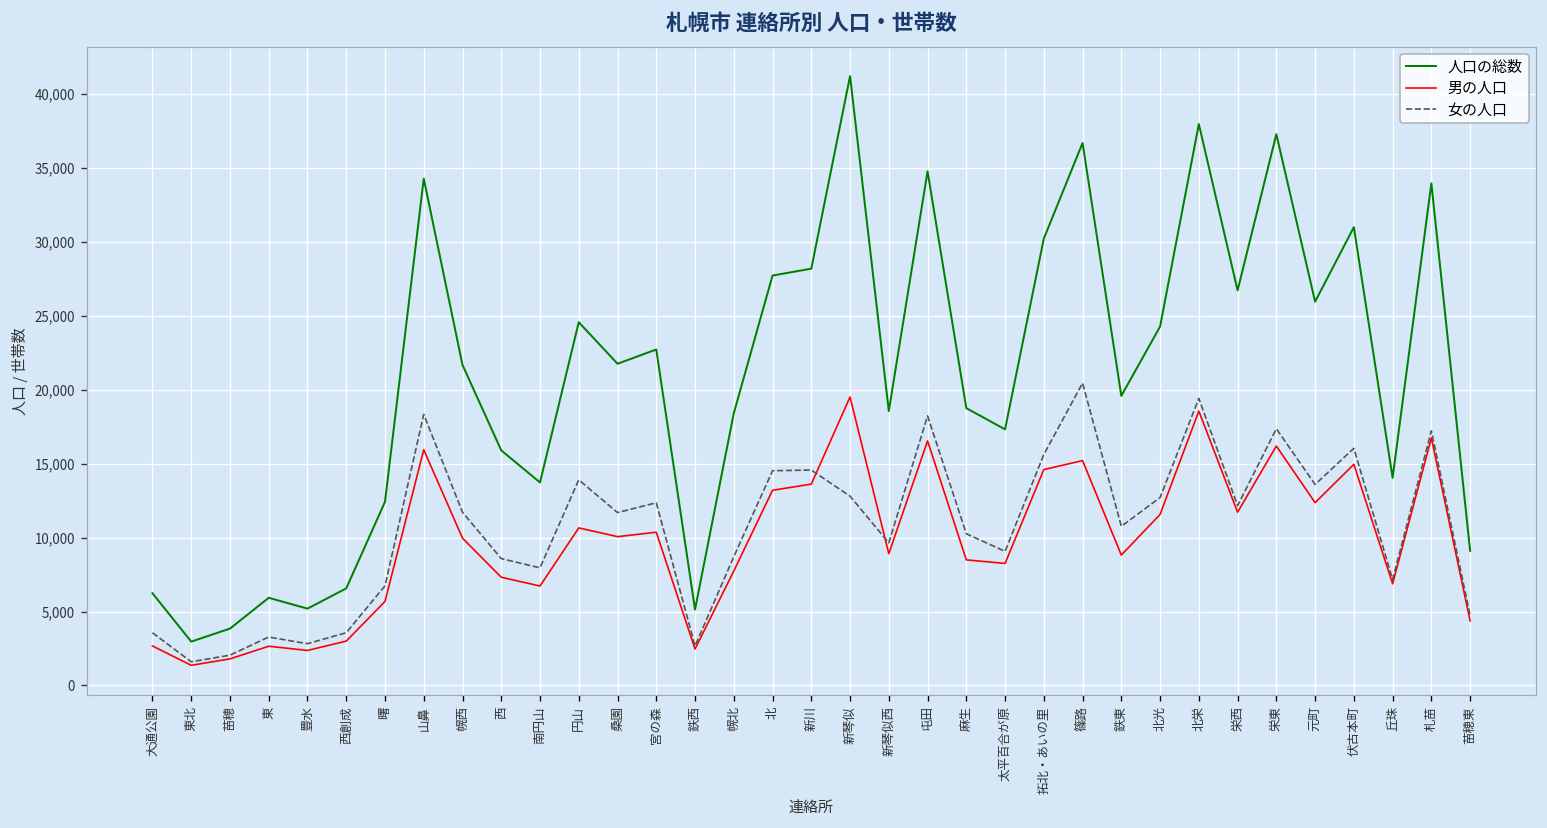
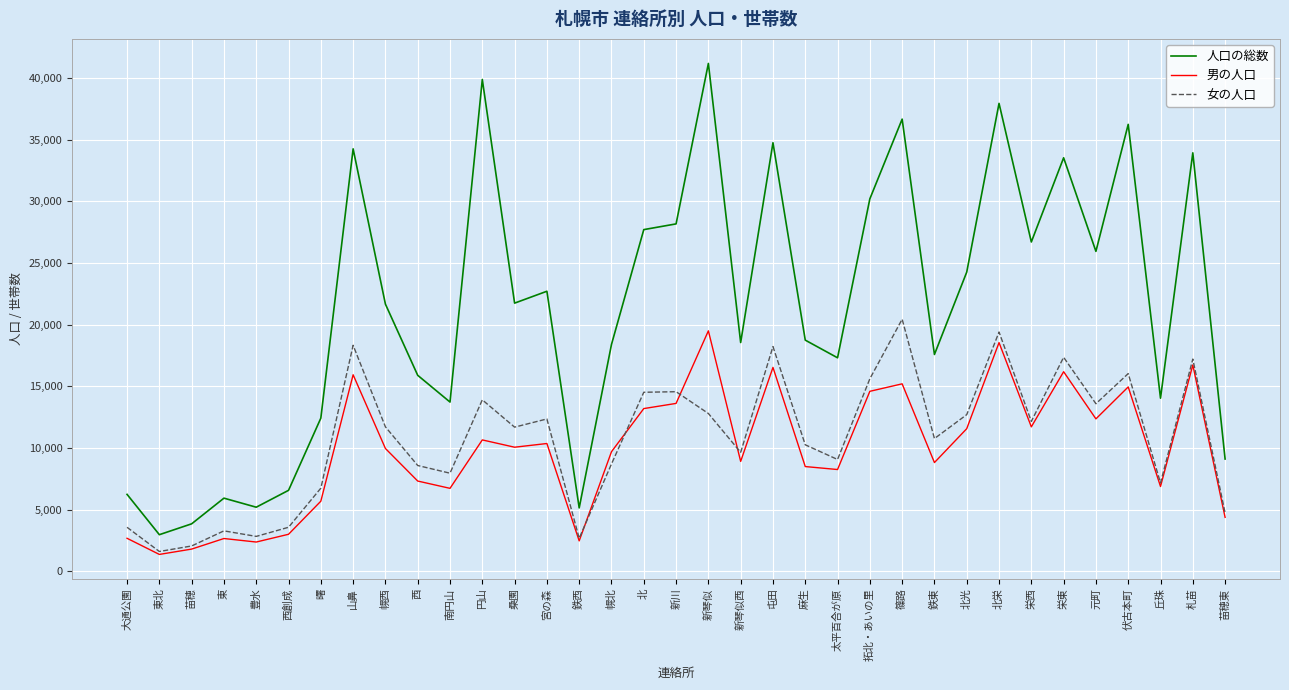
人口の総数, 円山: 24,600 -> 39,900
男の人口, 幌北: 7,700 -> 9,700
人口の総数, 鉄東: 19,600 -> 17,600
人口の総数, 栄東: 37,300 -> 33,500
人口の総数, 伏古本町: 31,000 -> 36,200
